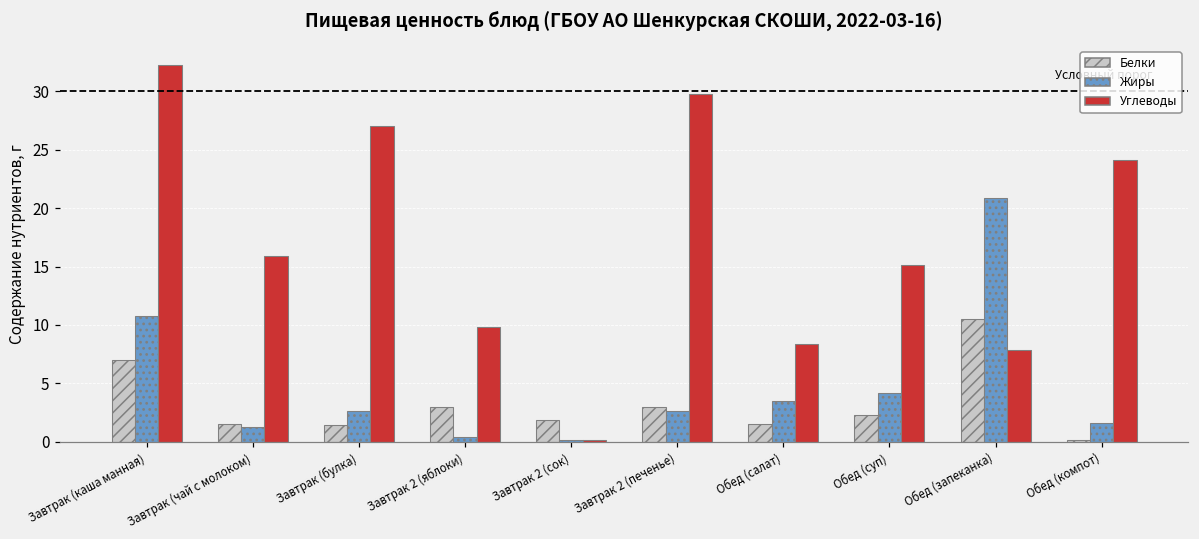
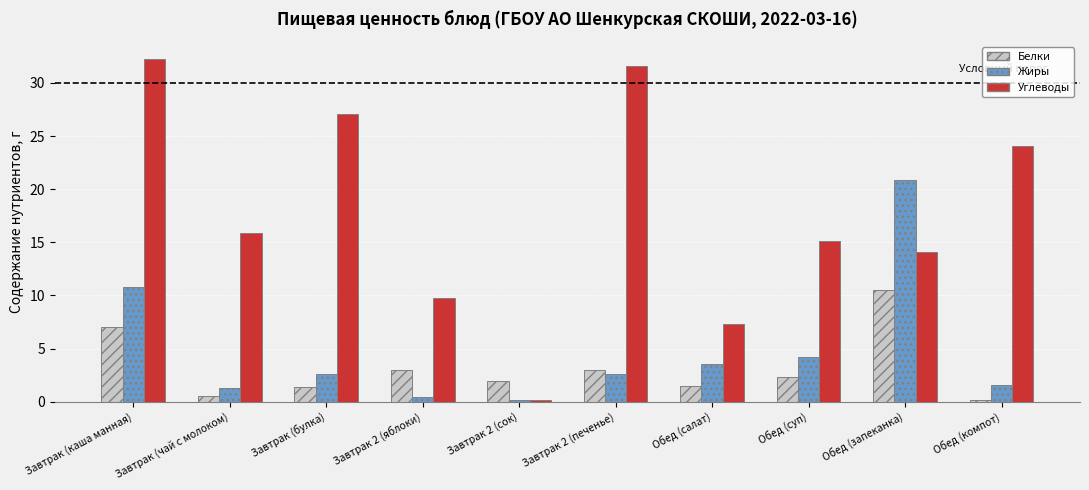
Белки, Завтрак (чай с молоком): 1.5 -> 0.5
Углеводы, Завтрак 2 (печенье): 29.8 -> 31.6
Углеводы, Обед (салат): 8.4 -> 7.3
Углеводы, Обед (запеканка): 7.9 -> 14.1
